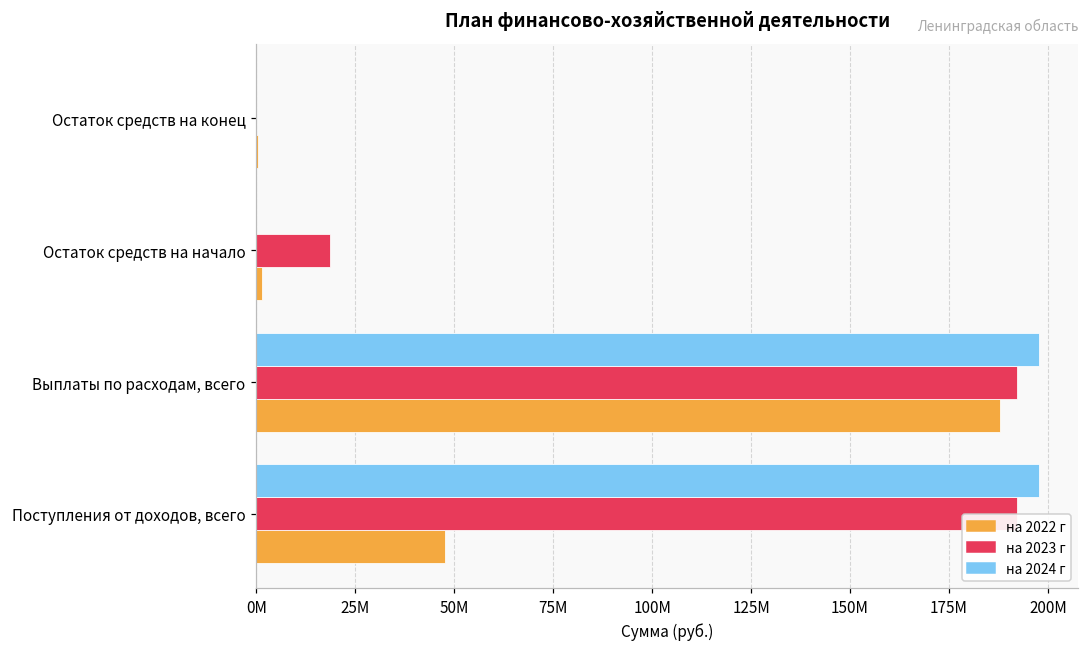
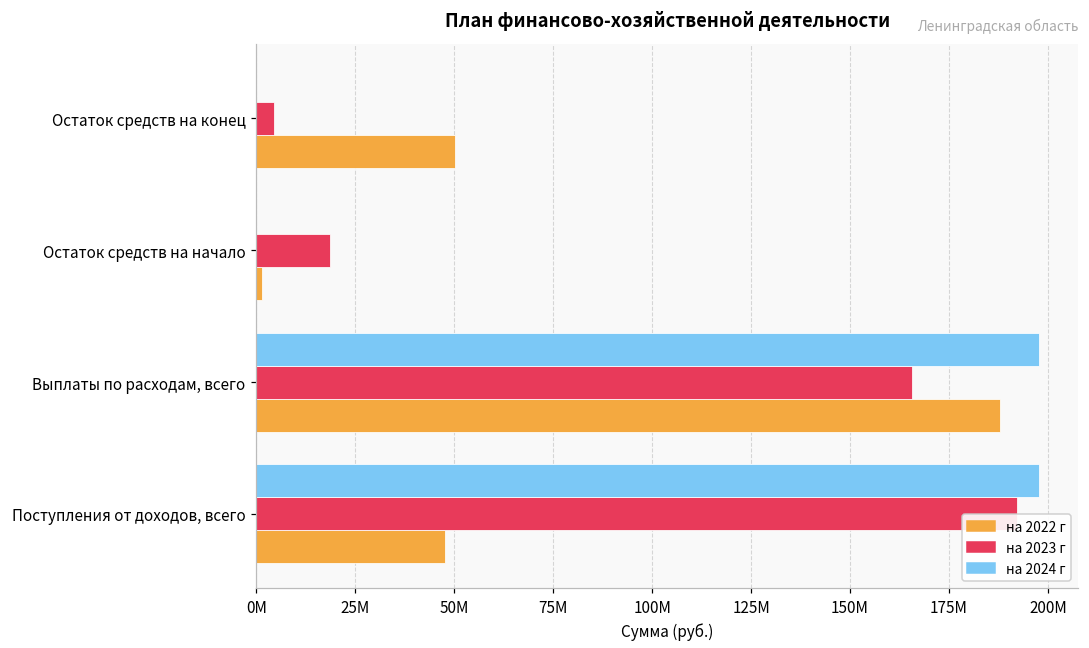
на 2023 г, Остаток средств на конец: 0 -> 4000000
на 2022 г, Остаток средств на конец: 0 -> 50000000
на 2023 г, Выплаты по расходам, всего: 192000000 -> 166000000
